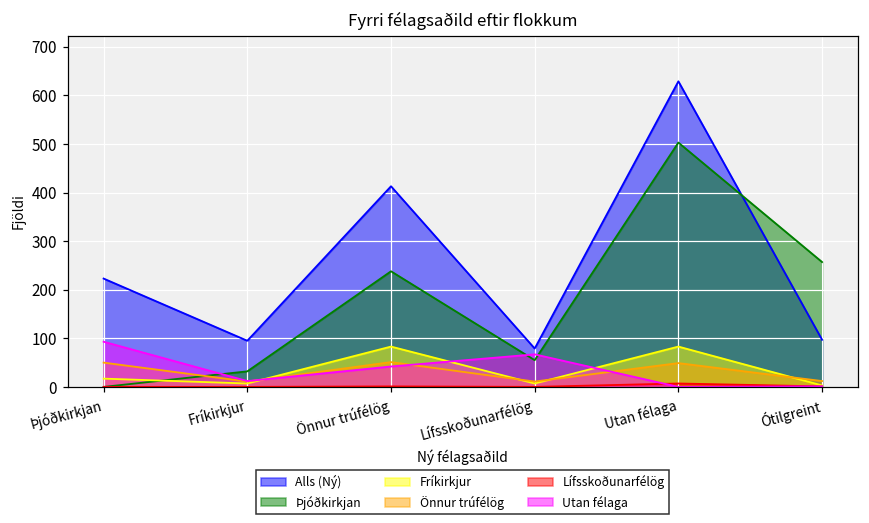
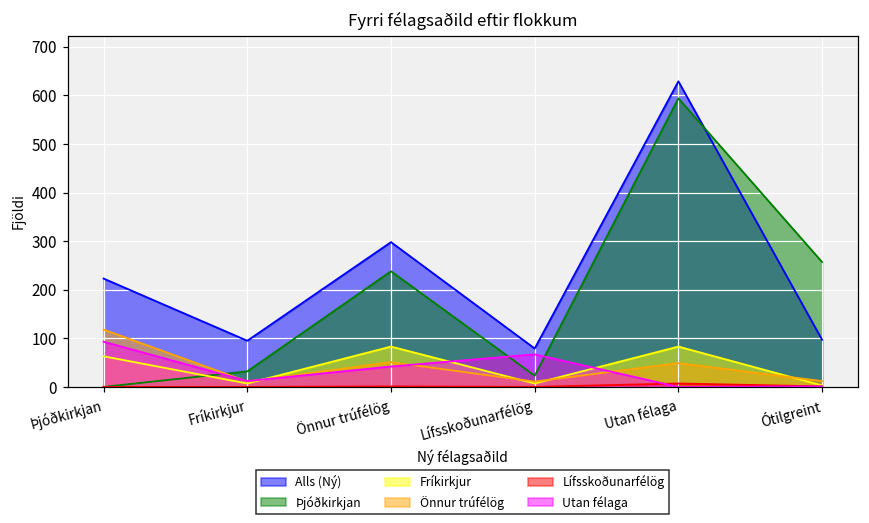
Fríkirkjur, Þjóðkirkjan: 20 -> 60
Önnur trúfélög, Þjóðkirkjan: 50 -> 120
Alls (Ný), Önnur trúfélög: 410 -> 300
Þjóðkirkjan, Lífsskoðunarfélög: 60 -> 20
Þjóðkirkjan, Utan félaga: 500 -> 590
